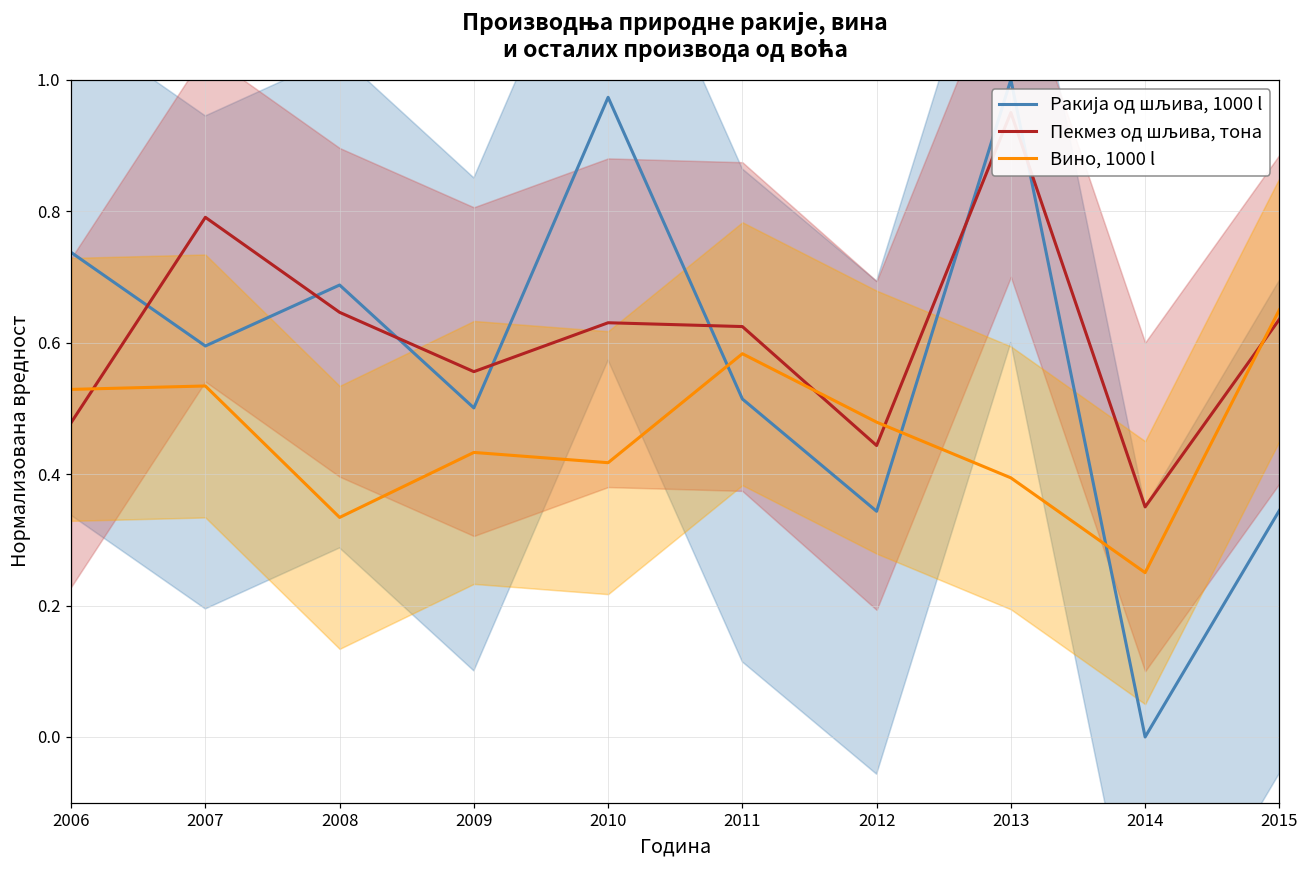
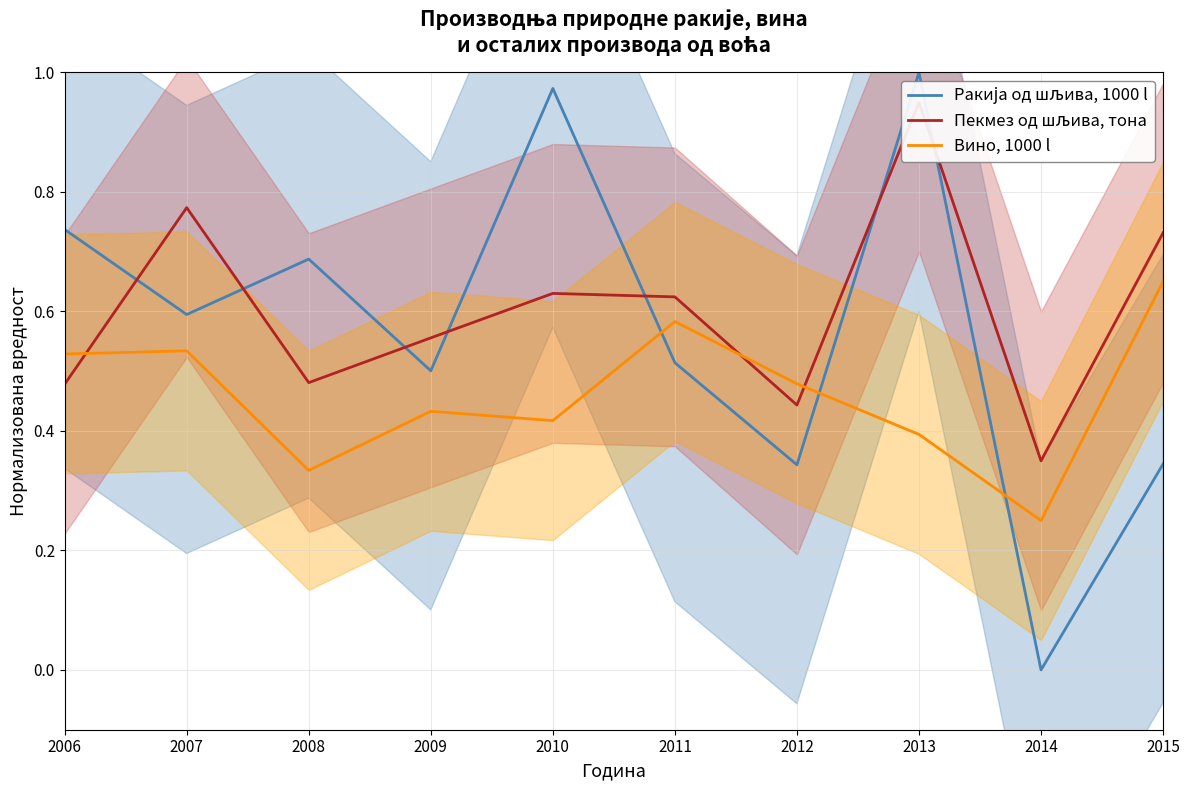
Пекмез од шљива, тона, 2007: 0.79 -> 0.77
Пекмез од шљива, тона, 2008: 0.65 -> 0.48
Пекмез од шљива, тона, 2015: 0.64 -> 0.73
